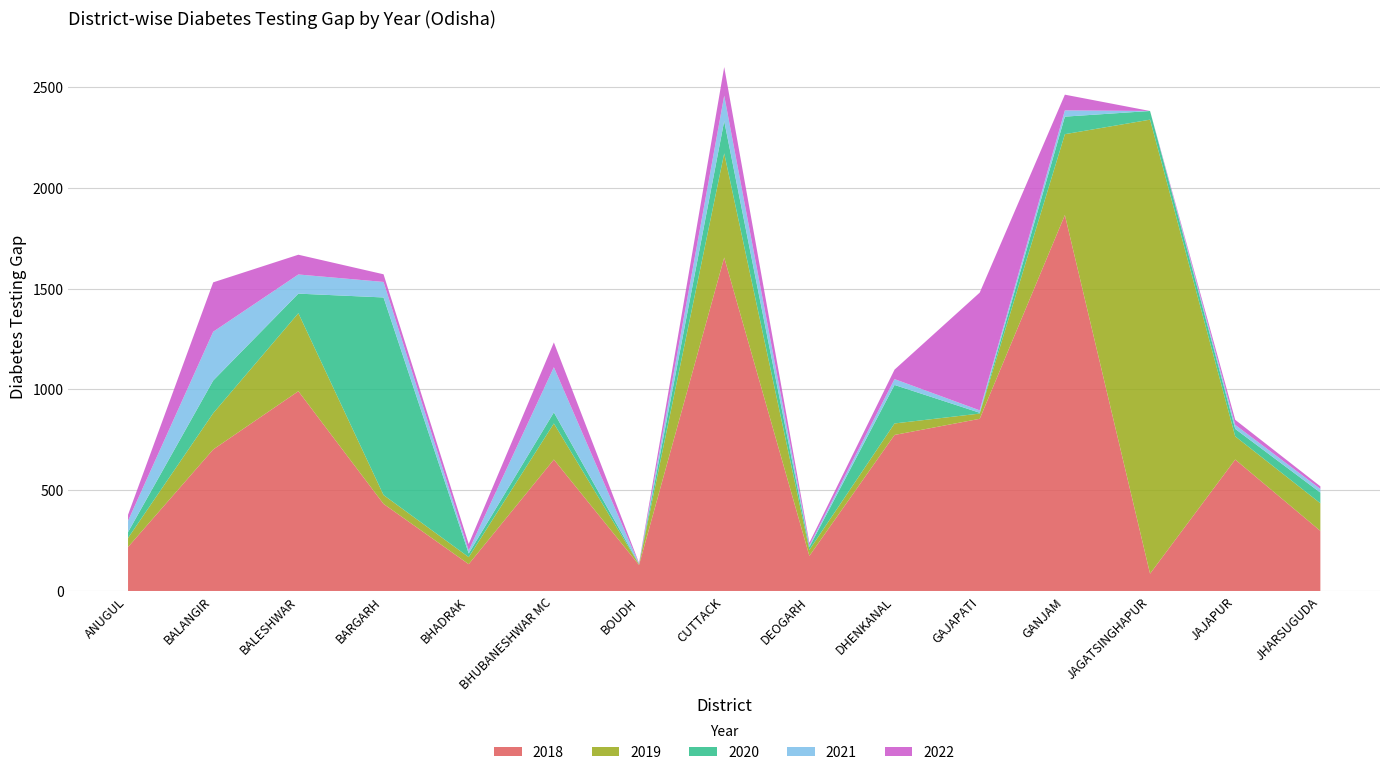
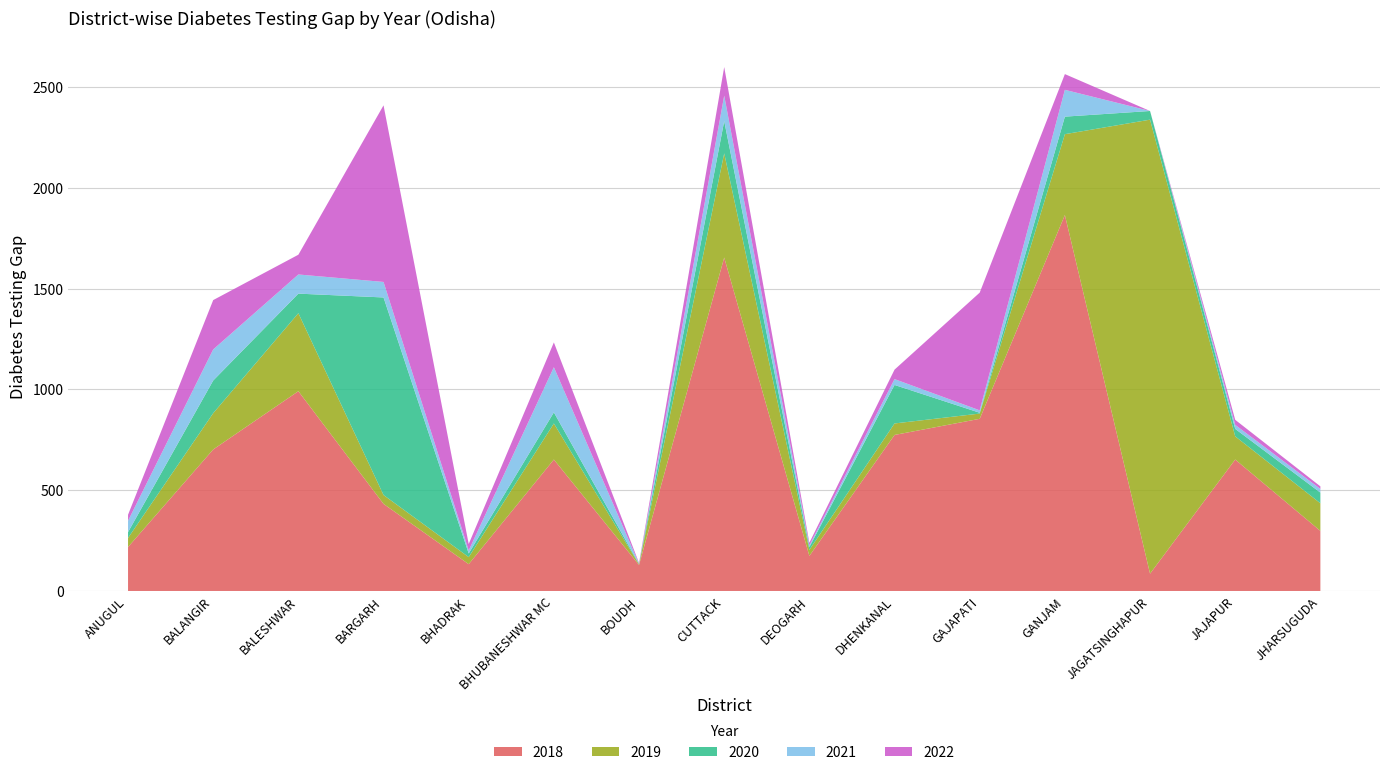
2021, BALANGIR: 240 -> 150
2022, BARGARH: 40 -> 880
2021, GANJAM: 30 -> 130
